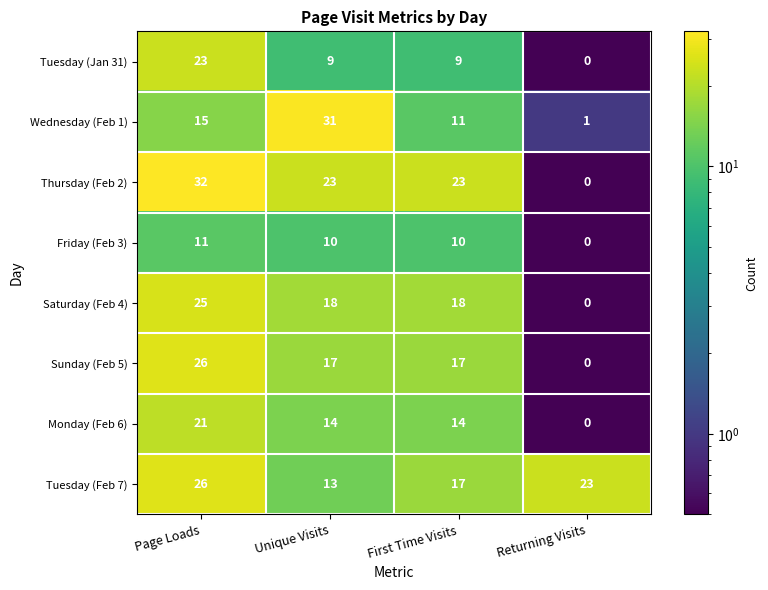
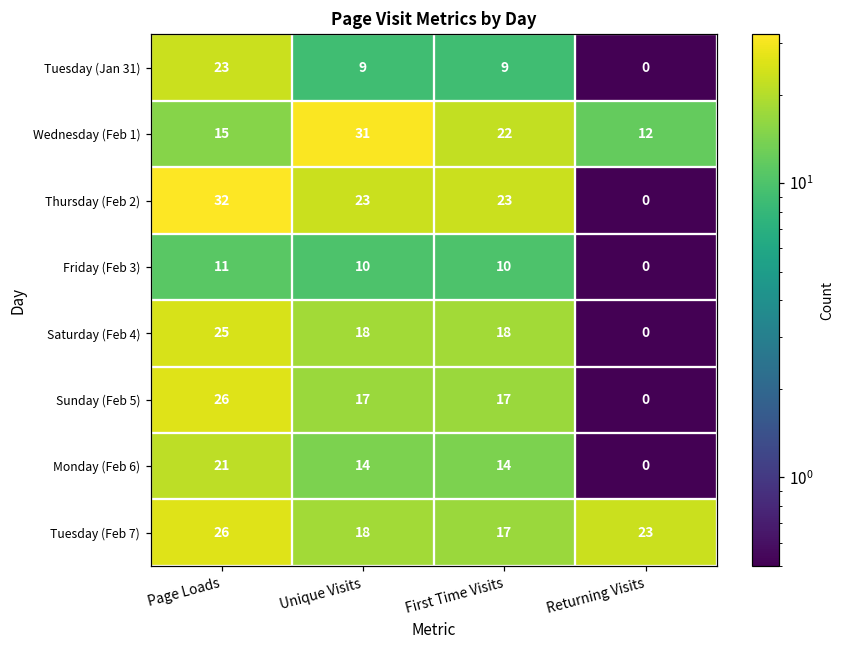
Wednesday (Feb 1), First Time Visits: 11 -> 22
Wednesday (Feb 1), Returning Visits: 1 -> 12
Tuesday (Feb 7), Unique Visits: 13 -> 18
